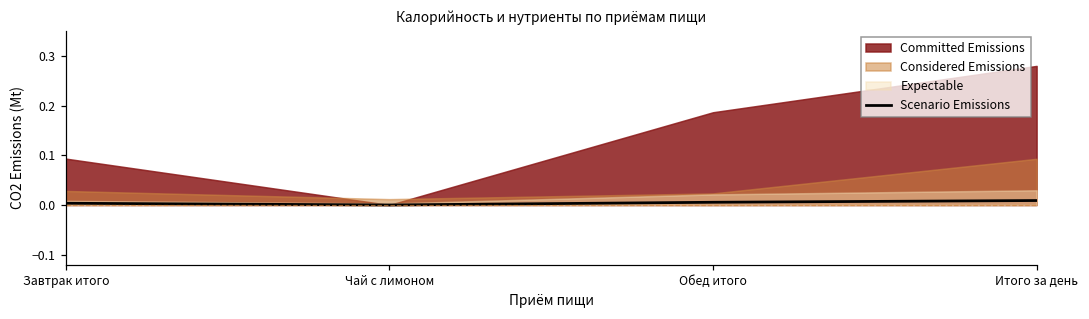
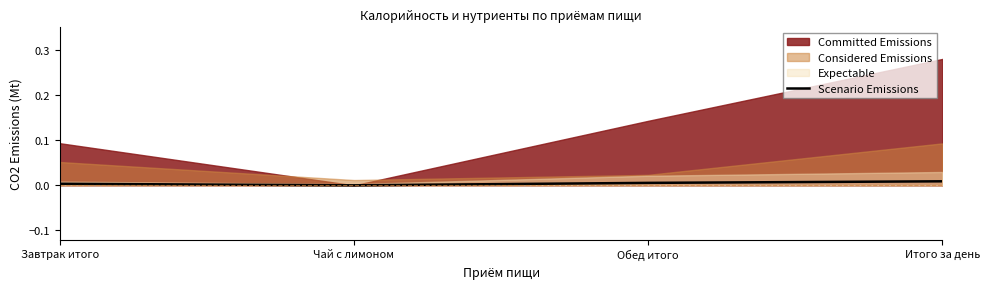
Considered Emissions, Завтрак итого: 0.03 -> 0.05
Committed Emissions, Обед итого: 0.19 -> 0.14
